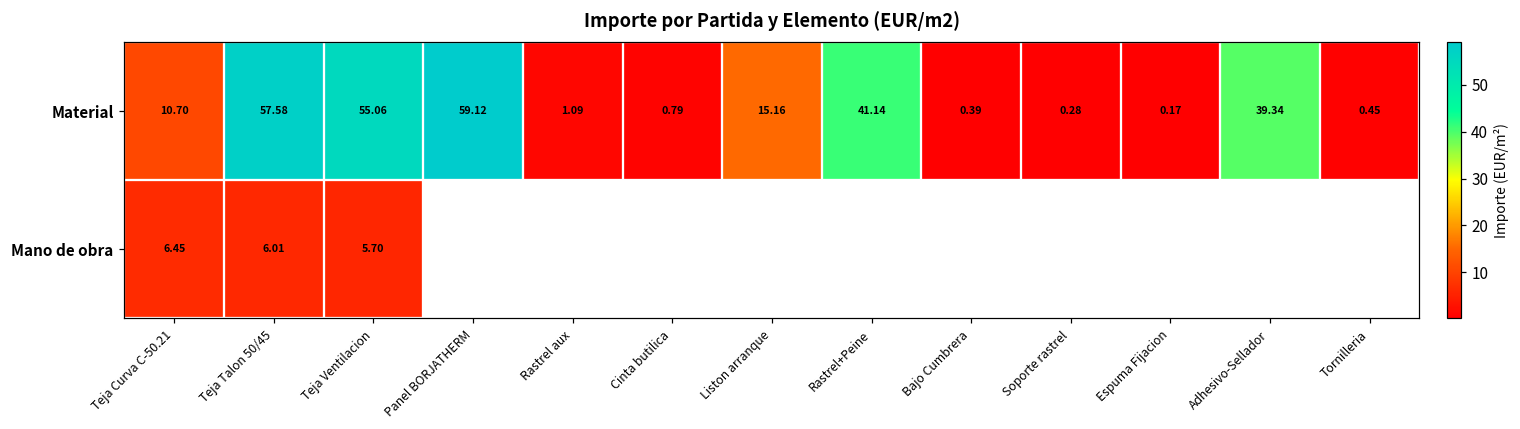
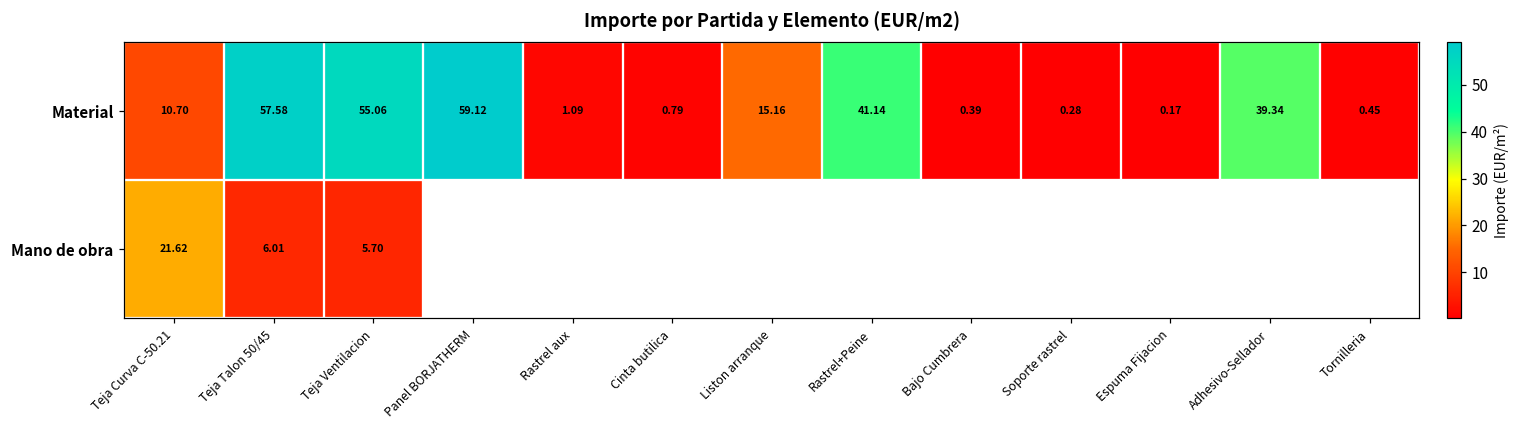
Mano de obra, Teja Curva C-50.21: 6.45 -> 21.62
